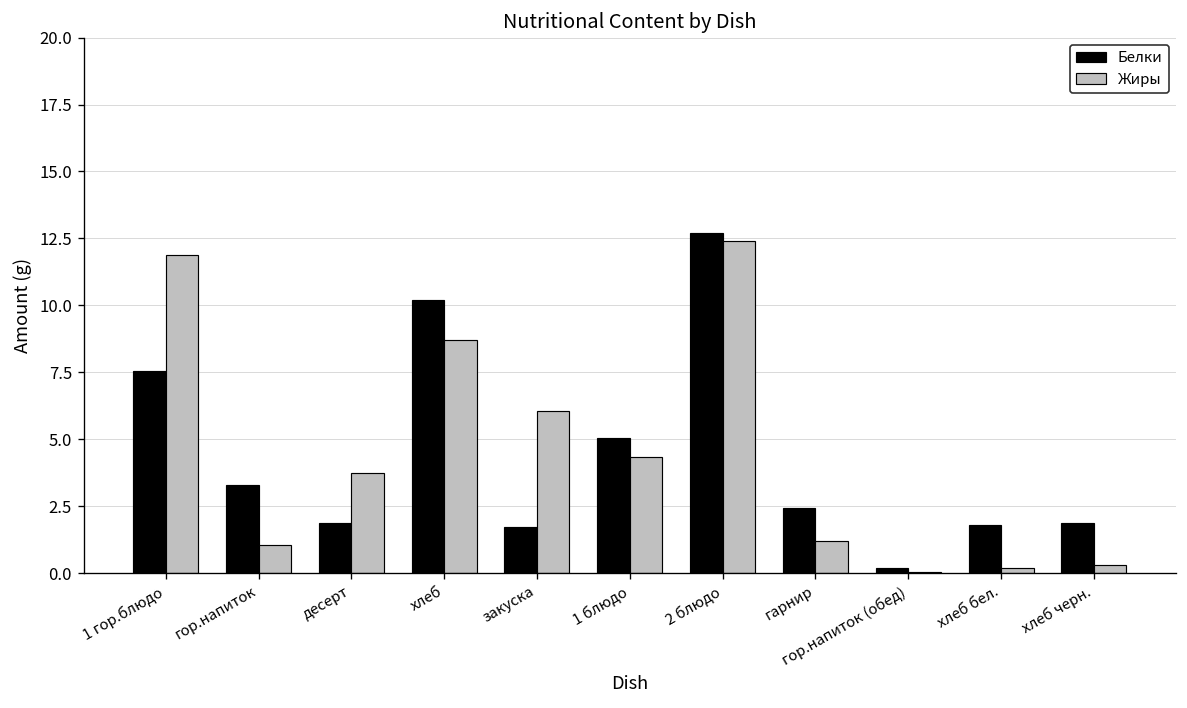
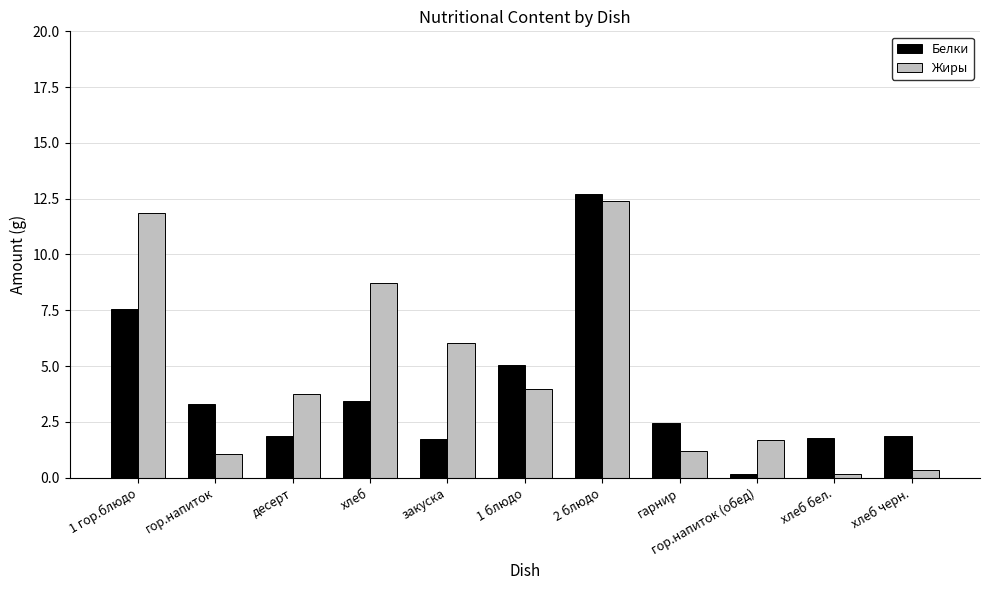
Белки, хлеб: 10.2 -> 3.4
Жиры, 1 блюдо: 4.3 -> 4.0
Жиры, гор.напиток (обед): 0.0 -> 1.7
